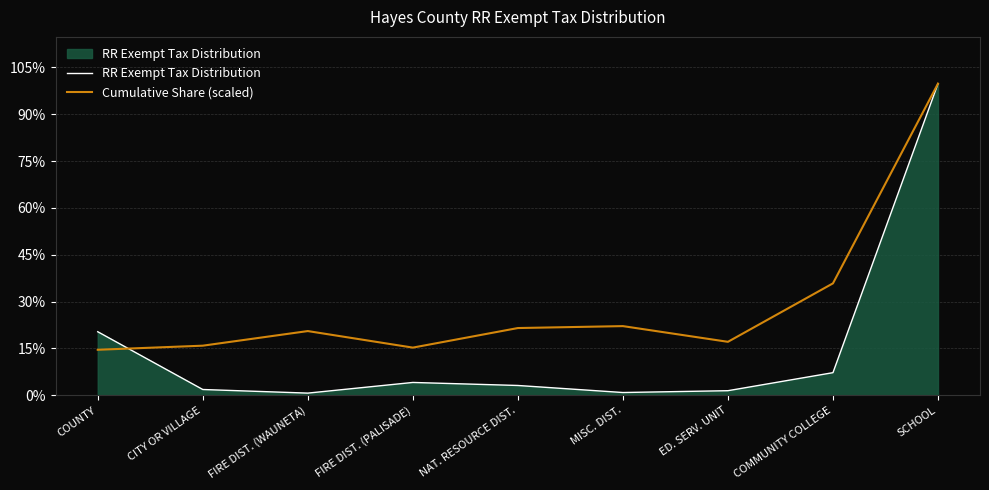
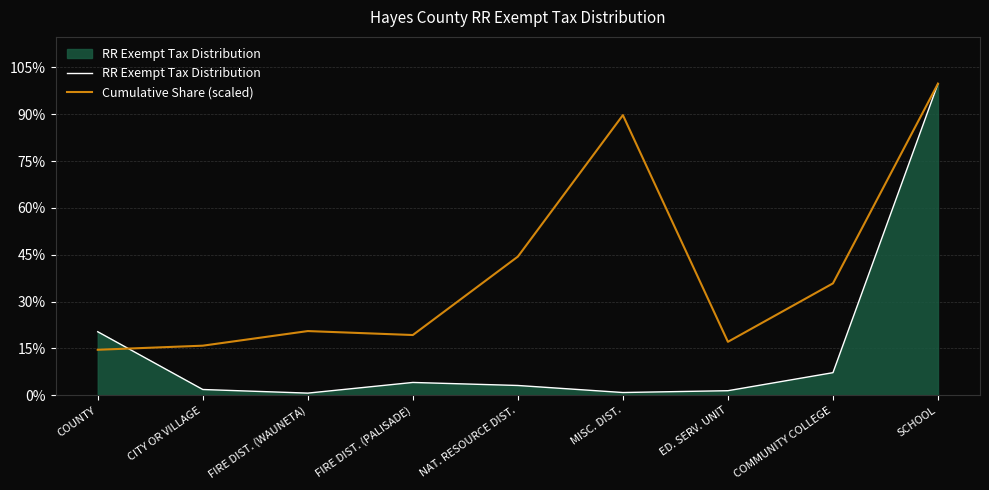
Cumulative Share (scaled), FIRE DIST. (PALISADE): 15% -> 19%
Cumulative Share (scaled), NAT. RESOURCE DIST.: 22% -> 44%
Cumulative Share (scaled), MISC. DIST.: 22% -> 90%
